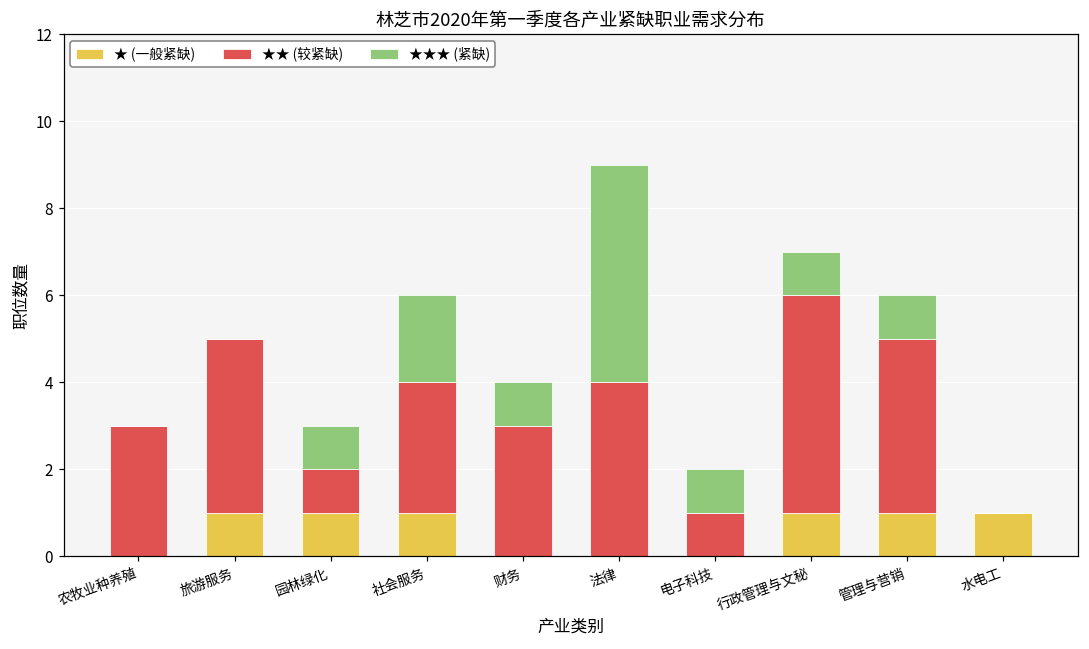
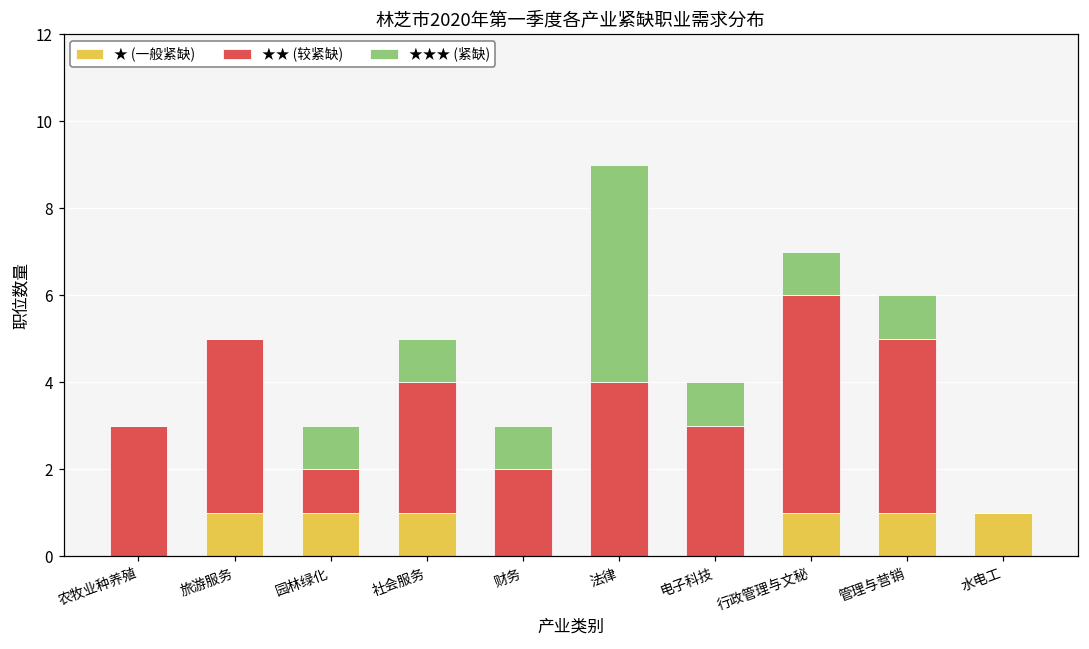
★★★ (紧缺), 社会服务: 2 -> 1
★★ (较紧缺), 财务: 3 -> 2
★★ (较紧缺), 电子科技: 1 -> 3
